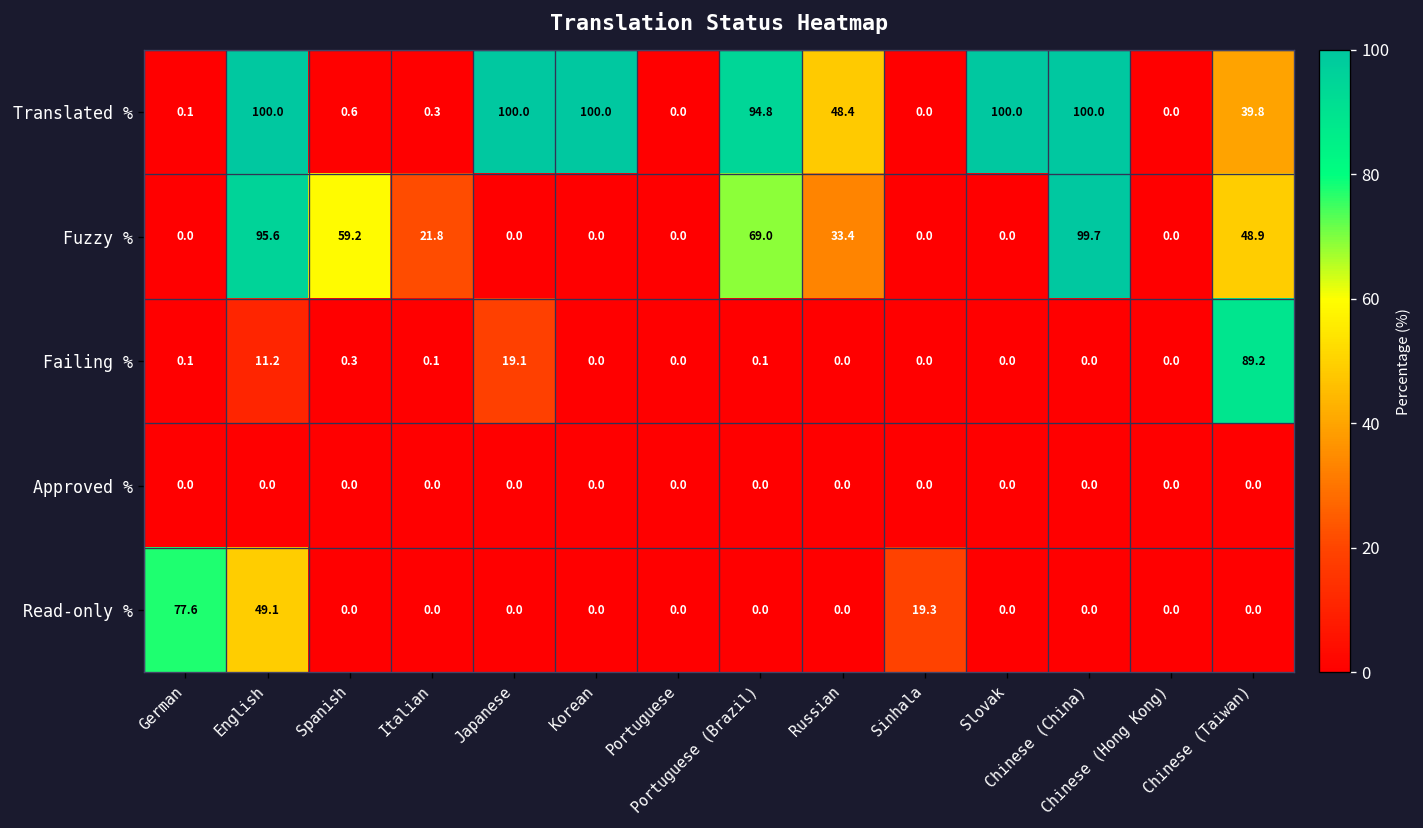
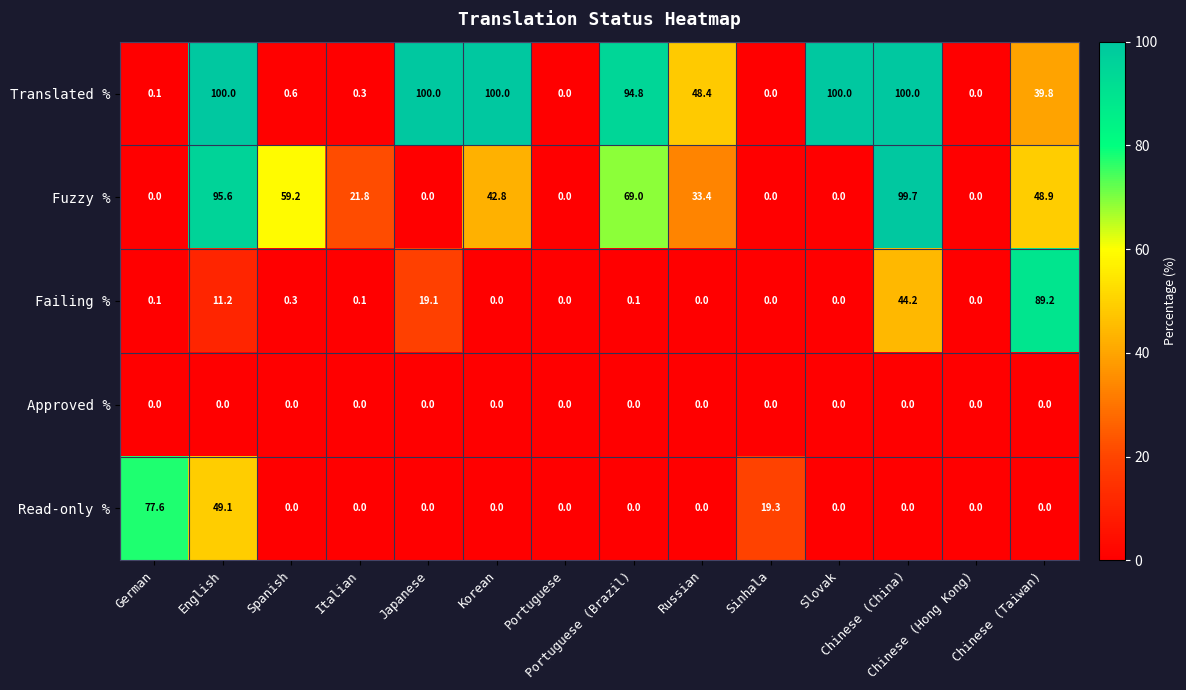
Fuzzy %, Korean: 0.0 -> 42.8
Failing %, Chinese (China): 0.0 -> 44.2
